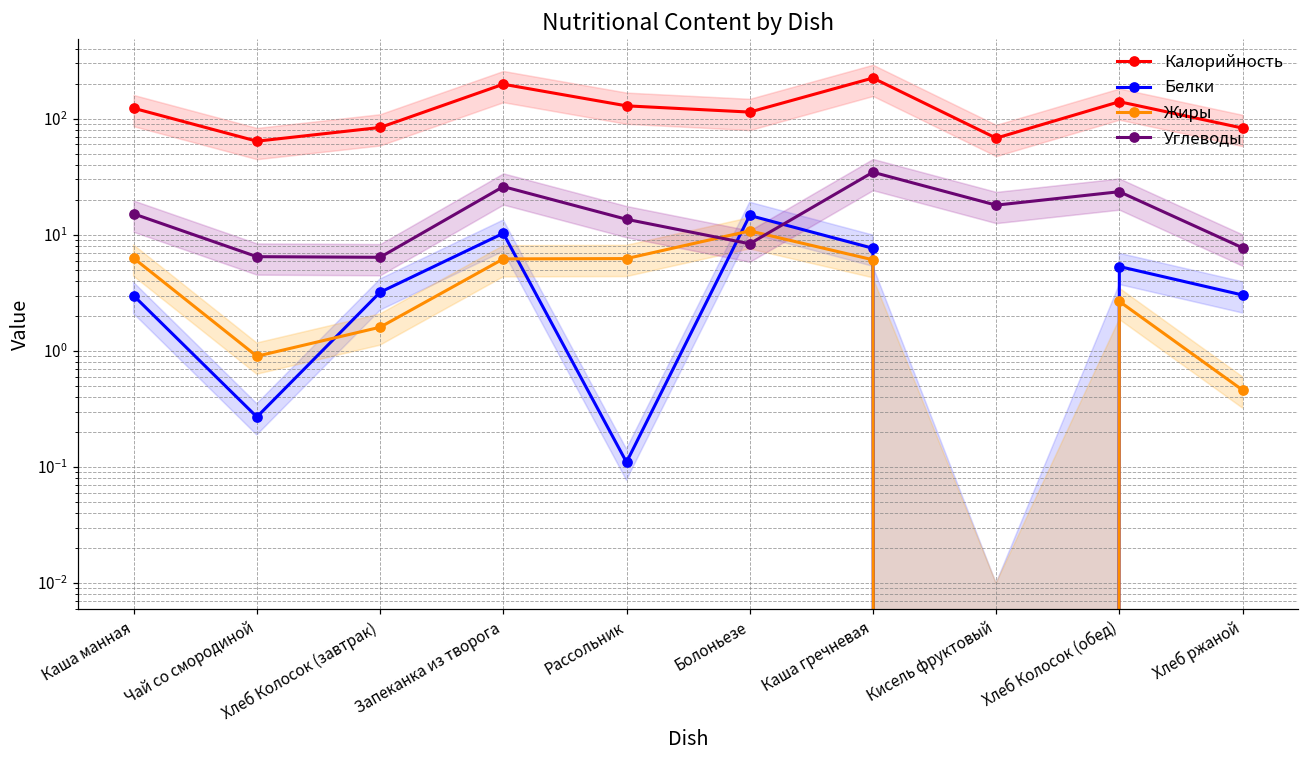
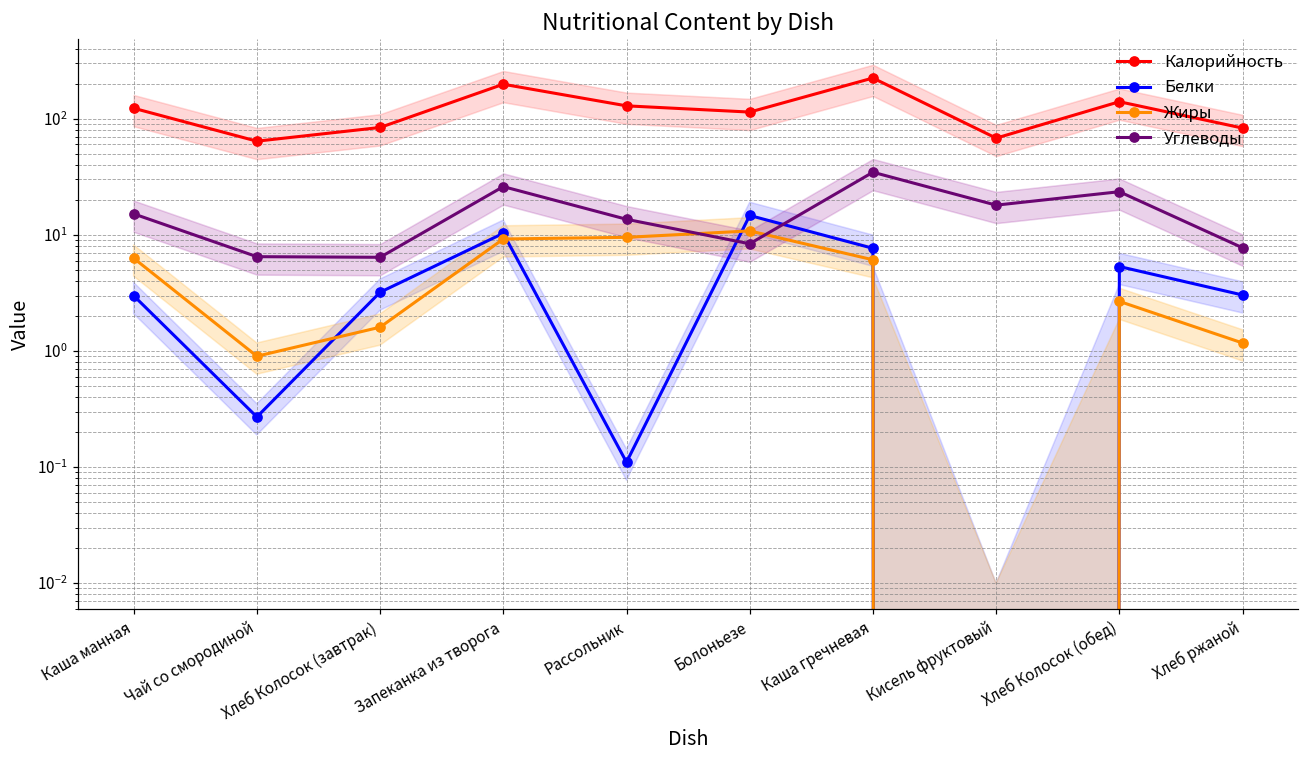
Жиры, Запеканка из творога: 6 -> 9
Жиры, Рассольник: 6 -> 10
Жиры, Хлеб ржаной: 0.5 -> 1.2
